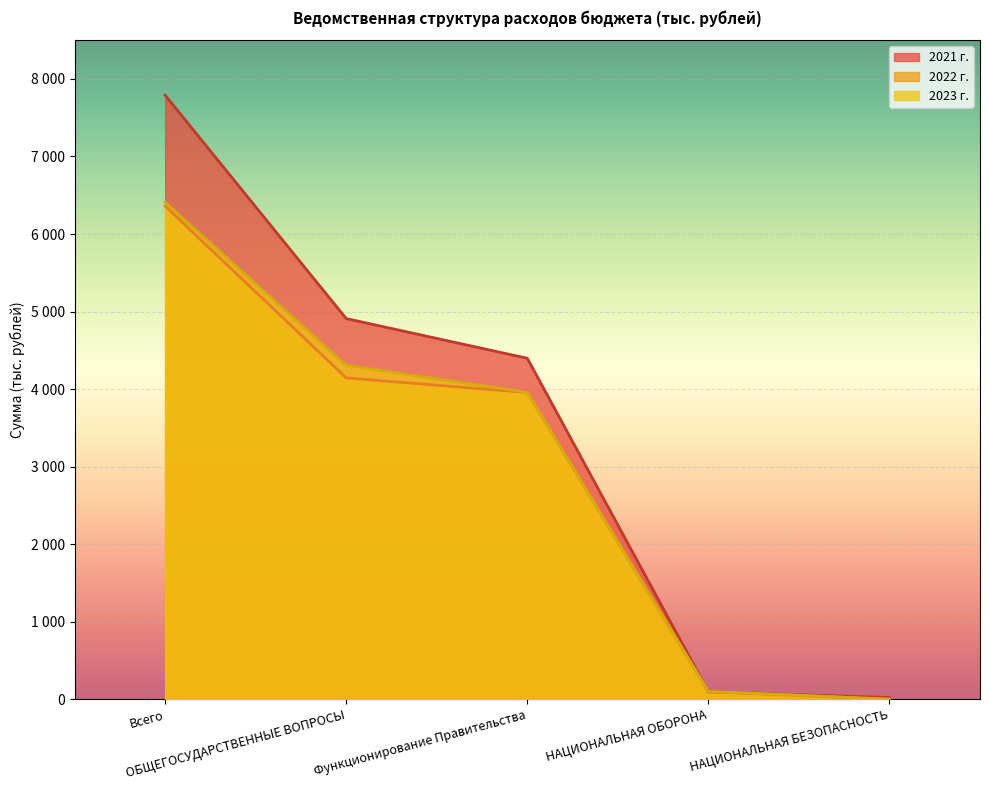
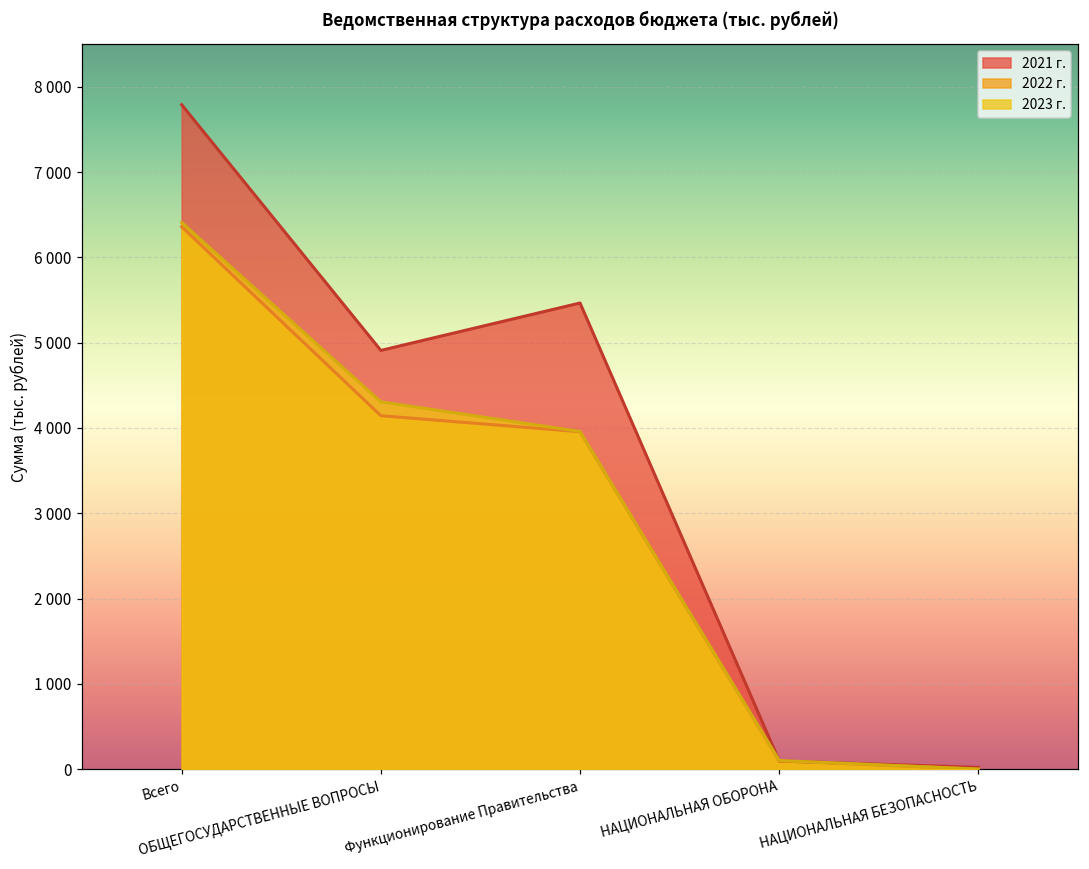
2021 г., Функционирование Правительства: 4400 -> 5500
